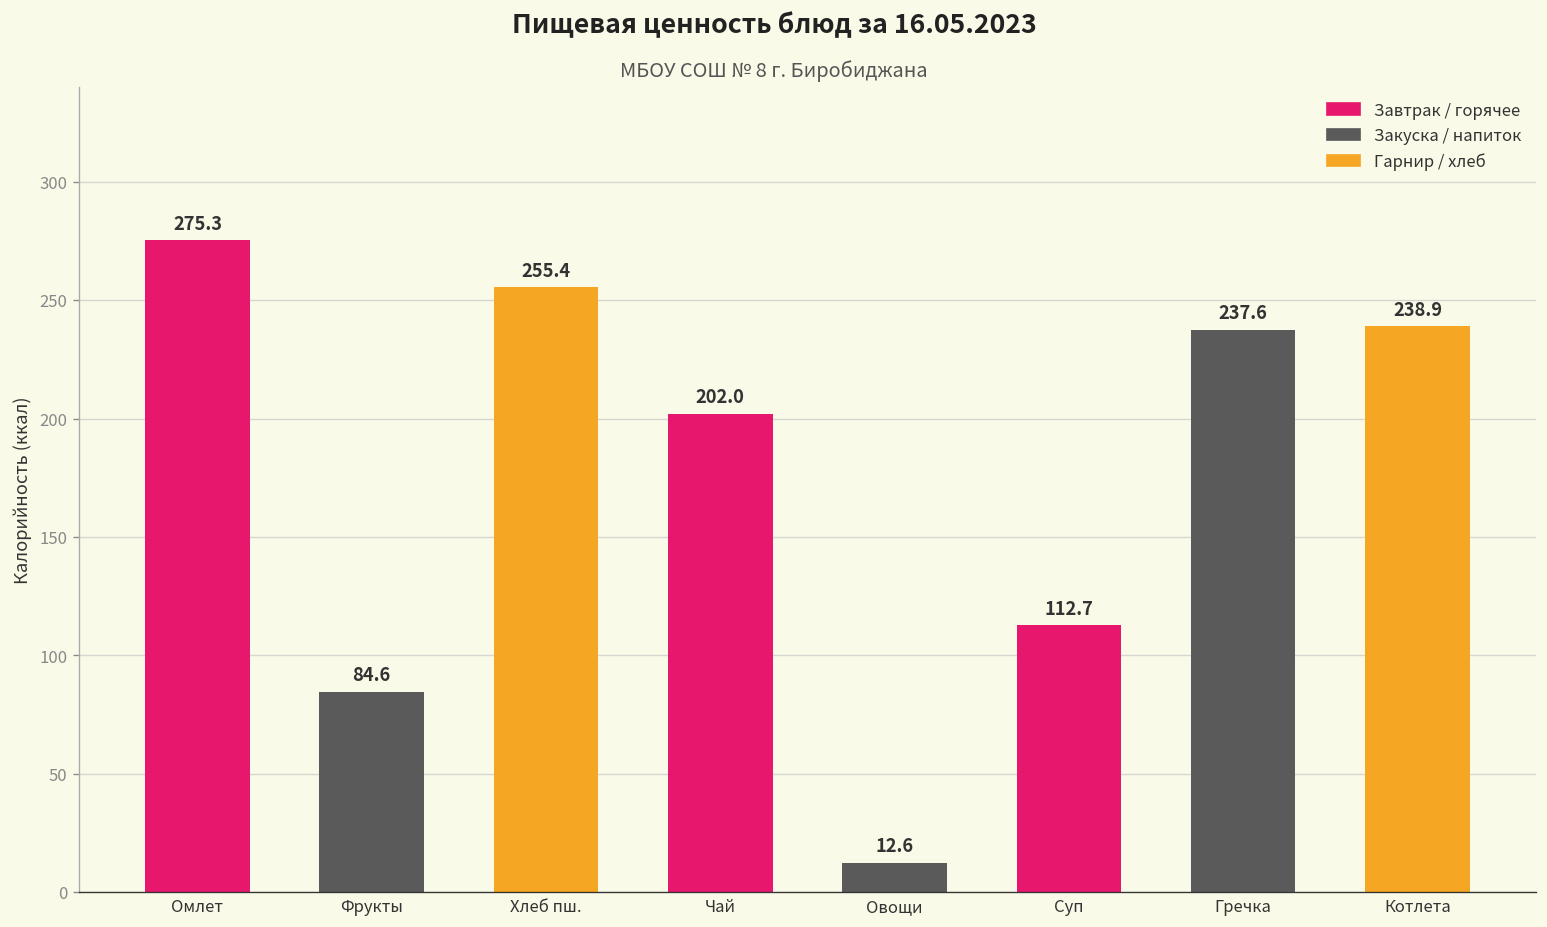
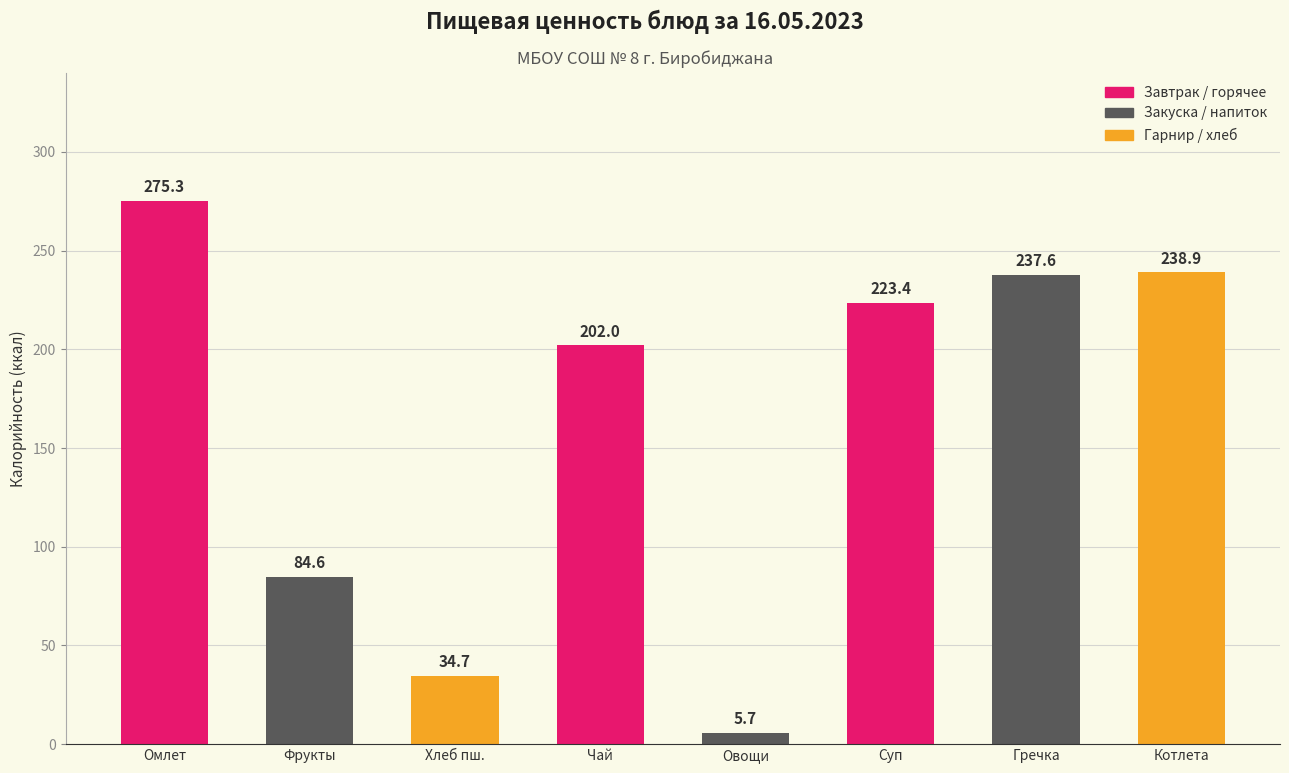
Хлеб пш.: 255.4 -> 34.7
Овощи: 12.6 -> 5.7
Суп: 112.7 -> 223.4
